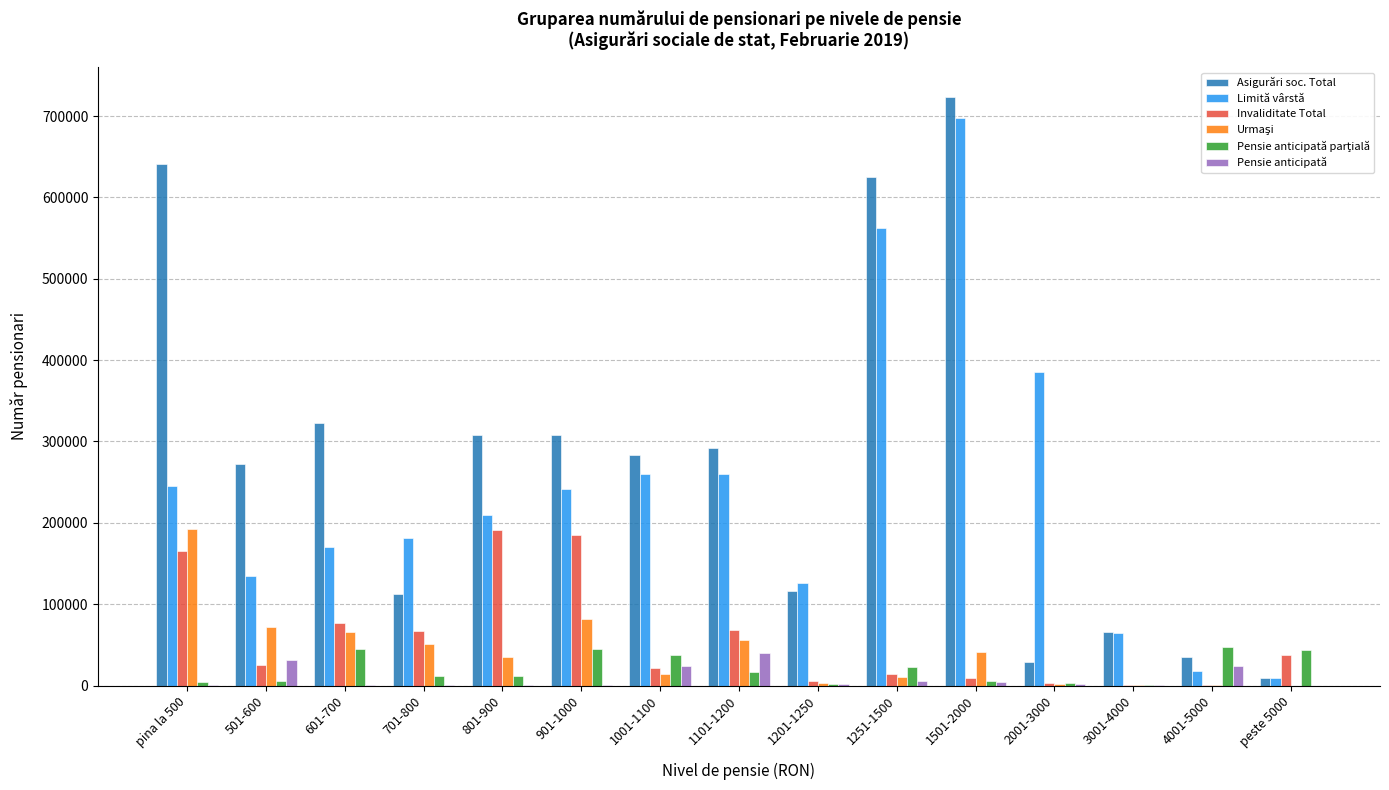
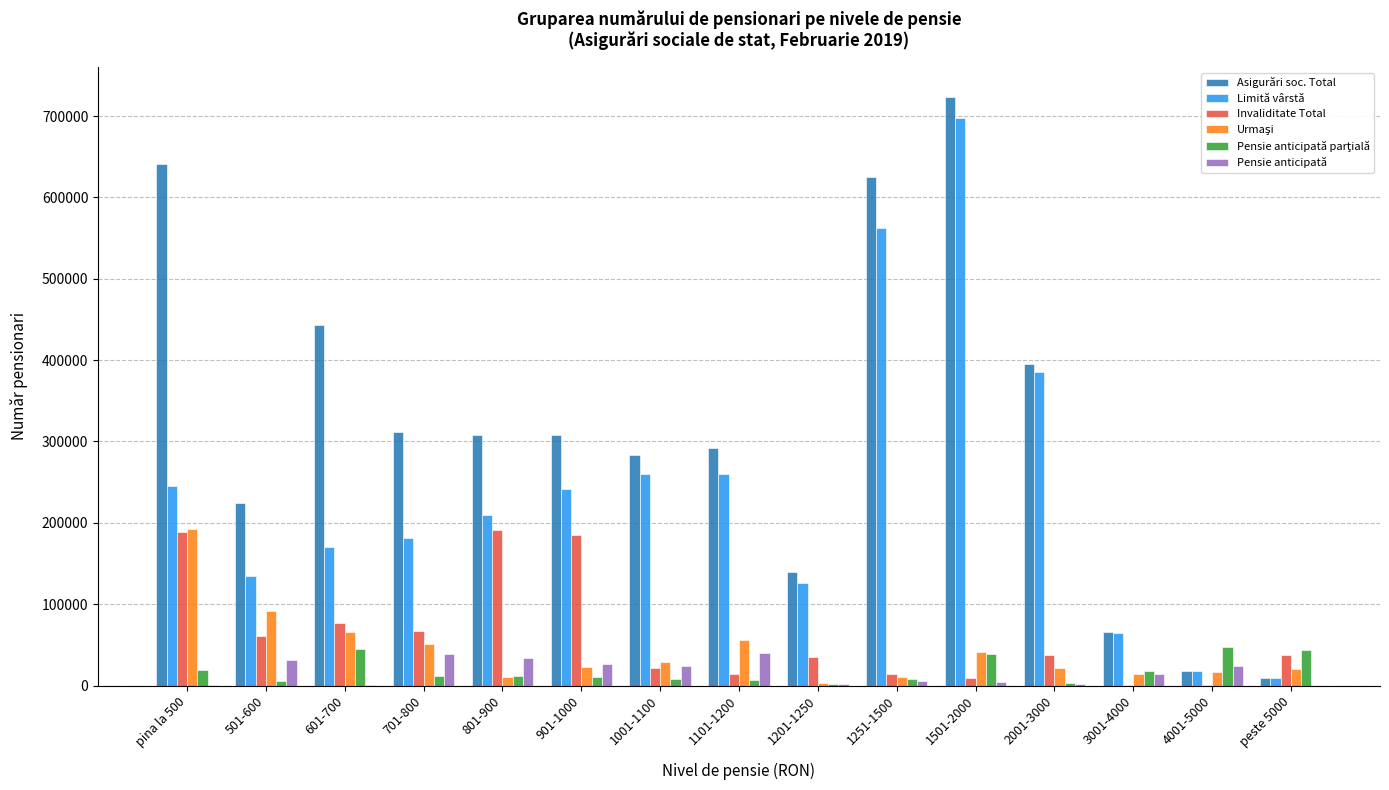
Invaliditate Total, pina la 500: 170000 -> 190000
Pensie anticipată parţială, pina la 500: 0 -> 20000
Asigurări soc. Total, 501-600: 270000 -> 220000
Invaliditate Total, 501-600: 20000 -> 60000
Urmaşi, 501-600: 70000 -> 90000
Asigurări soc. Total, 601-700: 320000 -> 440000
Asigurări soc. Total, 701-800: 110000 -> 310000
Pensie anticipată, 701-800: 0 -> 40000
Urmaşi, 801-900: 40000 -> 10000
Pensie anticipată, 801-900: 0 -> 30000
Urmaşi, 901-1000: 80000 -> 20000
Pensie anticipată parţială, 901-1000: 40000 -> 10000
Pensie anticipată, 901-1000: 0 -> 30000
Urmaşi, 1001-1100: 10000 -> 30000
Pensie anticipată parţială, 1001-1100: 40000 -> 10000
Invaliditate Total, 1101-1200: 70000 -> 10000
Pensie anticipată parţială, 1101-1200: 20000 -> 10000
Asigurări soc. Total, 1201-1250: 120000 -> 140000
Invaliditate Total, 1201-1250: 10000 -> 40000
Pensie anticipată parţială, 1251-1500: 20000 -> 10000
Pensie anticipată parţială, 1501-2000: 10000 -> 40000
Asigurări soc. Total, 2001-3000: 30000 -> 400000
Invaliditate Total, 2001-3000: 0 -> 40000
Urmaşi, 2001-3000: 0 -> 20000
Urmaşi, 3001-4000: 0 -> 10000
Pensie anticipată parţială, 3001-4000: 0 -> 20000
Pensie anticipată, 3001-4000: 0 -> 10000
Asigurări soc. Total, 4001-5000: 40000 -> 20000
Urmaşi, 4001-5000: 0 -> 20000
Urmaşi, peste 5000: 0 -> 20000
